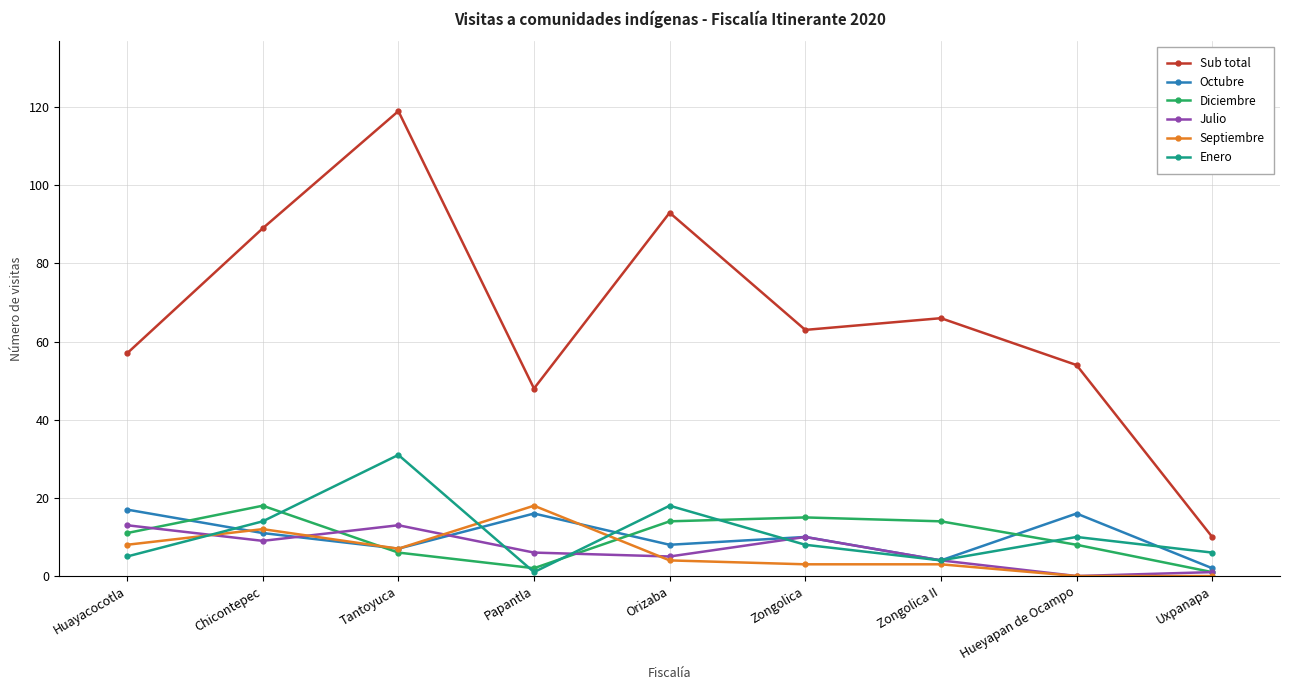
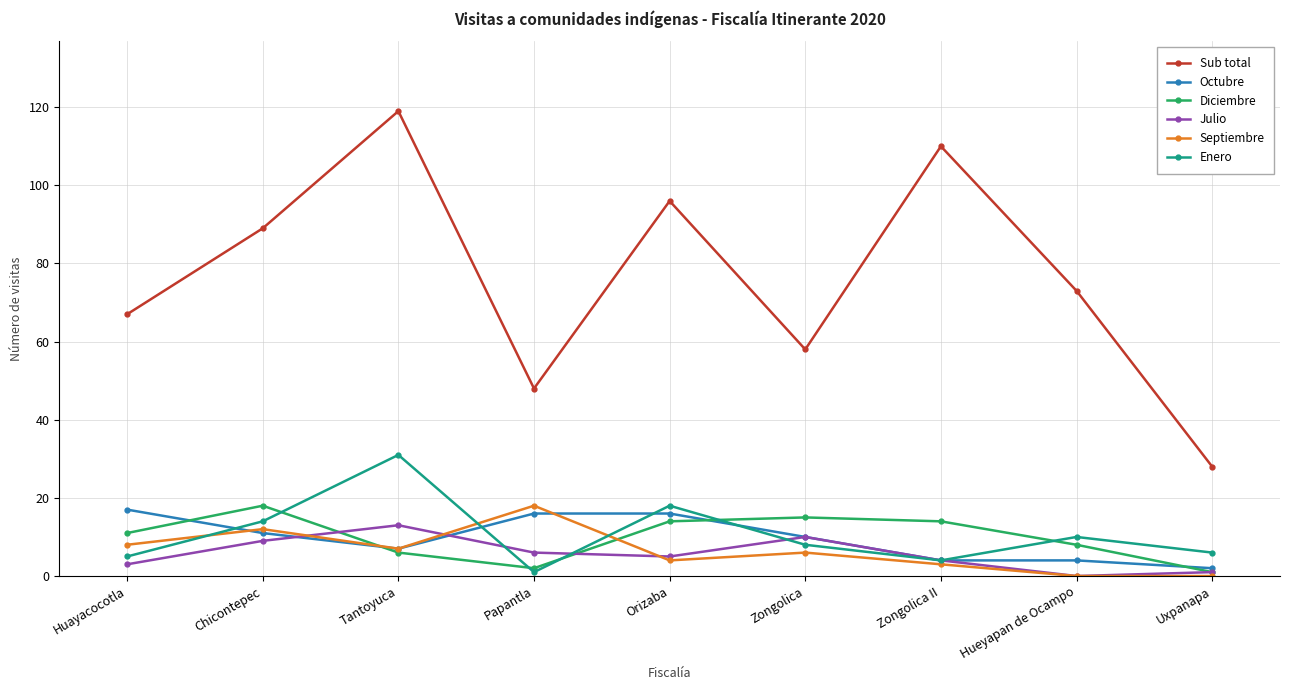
Sub total, Huayacocotla: 57 -> 67
Julio, Huayacocotla: 13 -> 3
Sub total, Orizaba: 93 -> 96
Octubre, Orizaba: 8 -> 16
Sub total, Zongolica: 63 -> 58
Septiembre, Zongolica: 3 -> 6
Sub total, Zongolica II: 66 -> 110
Sub total, Hueyapan de Ocampo: 54 -> 73
Octubre, Hueyapan de Ocampo: 16 -> 4
Sub total, Uxpanapa: 10 -> 28
